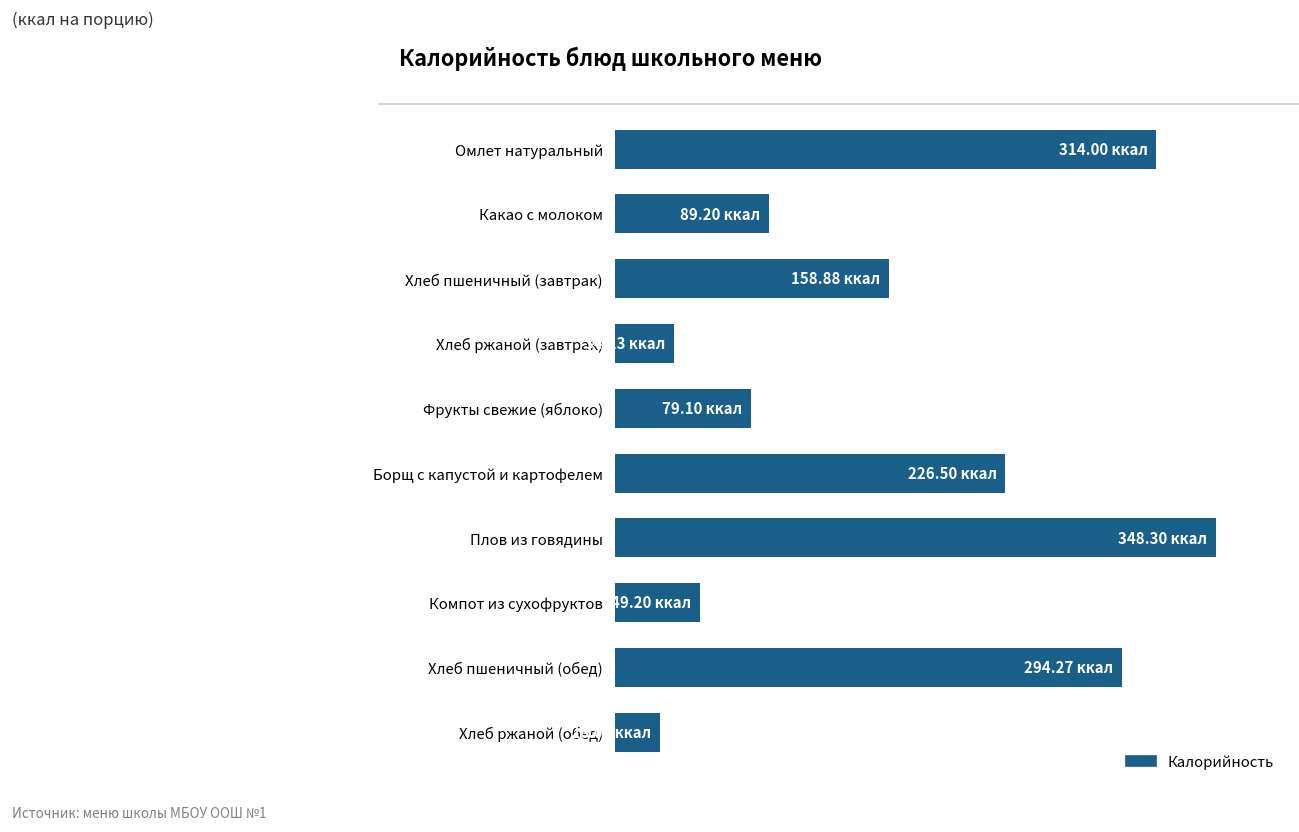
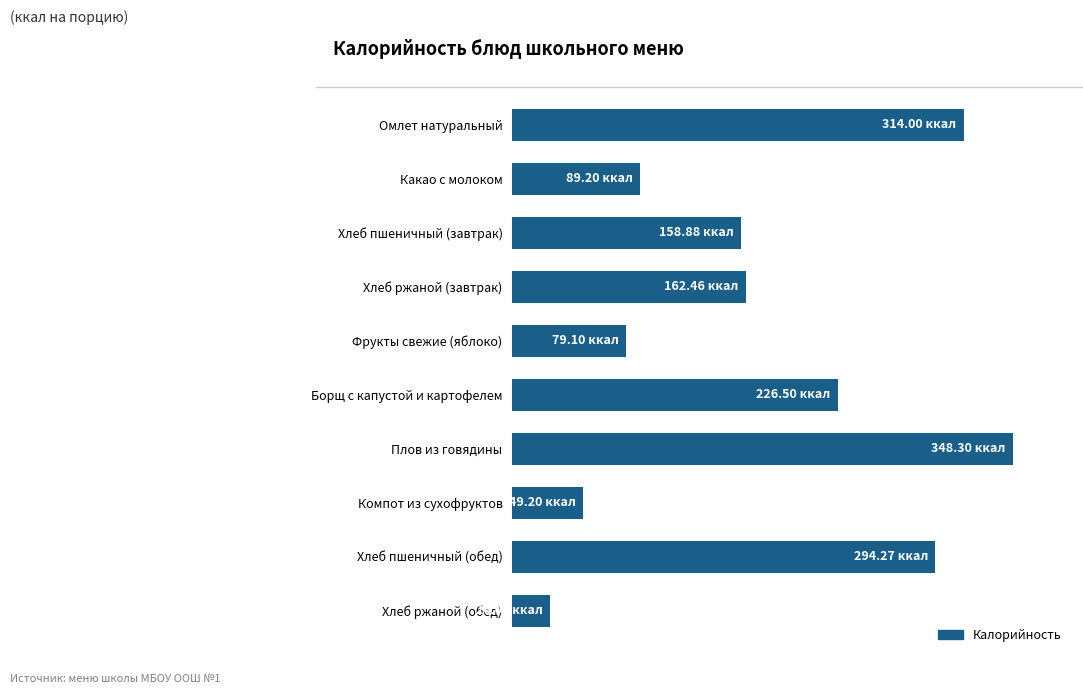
Хлеб ржаной (завтрак): 34.13 -> 162.46
